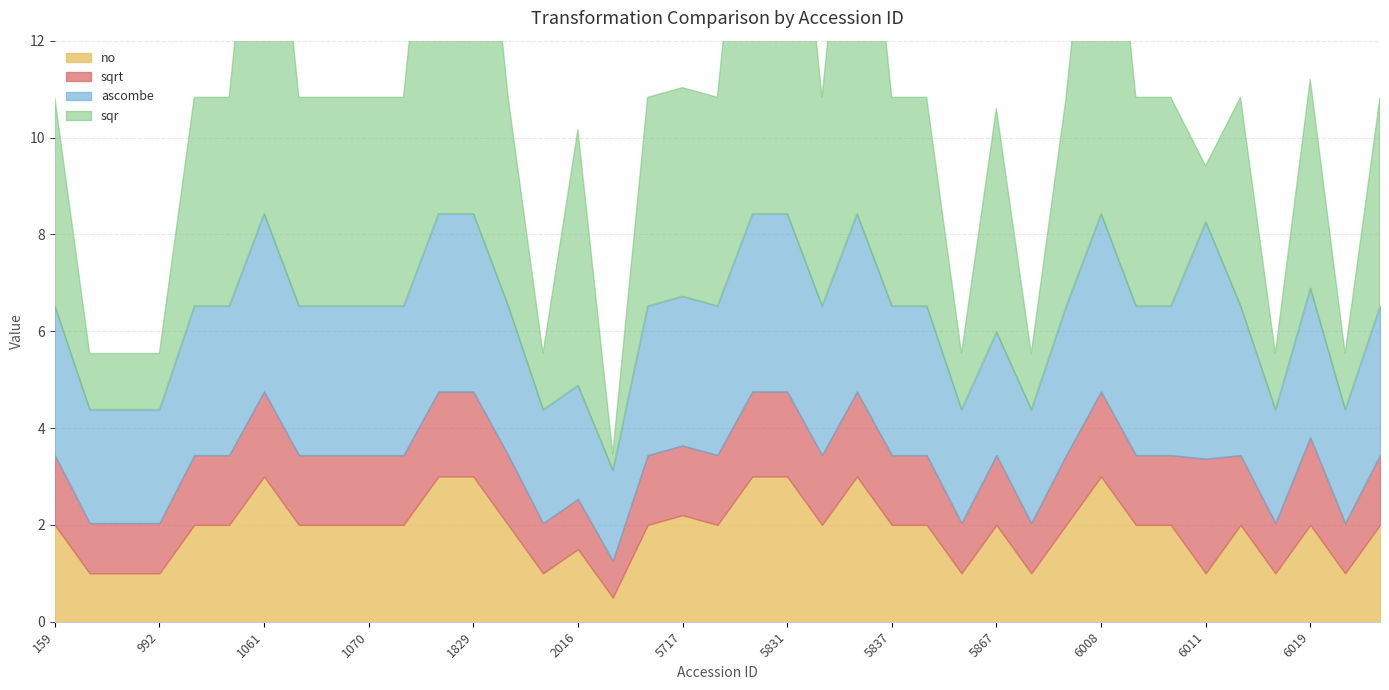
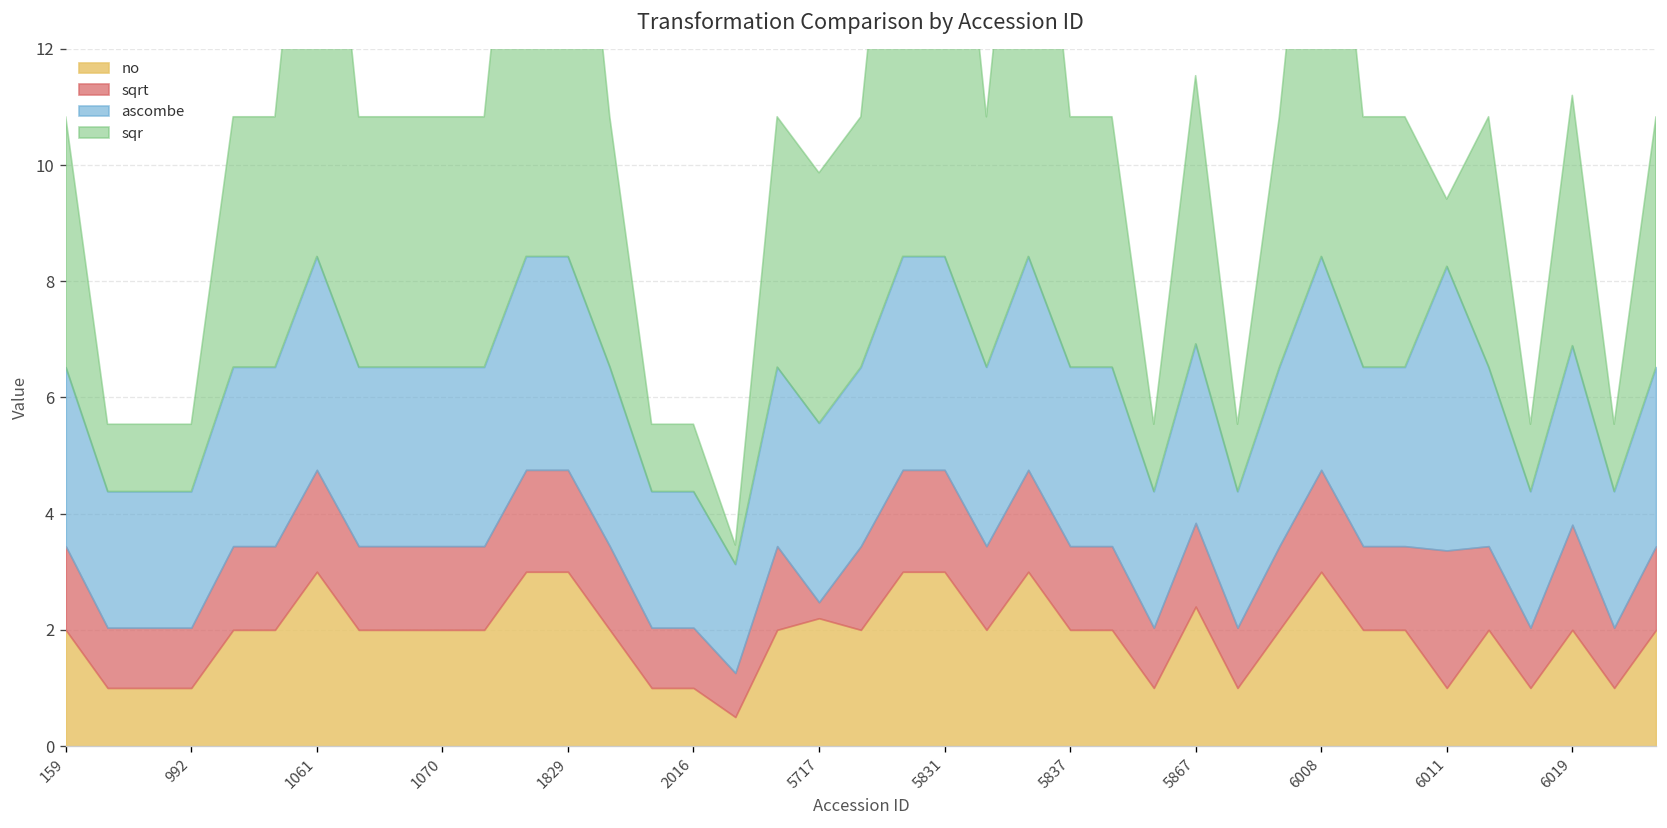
no, 2016: 1.5 -> 1.0
sqr, 2016: 5.3 -> 1.2
sqrt, 5717: 1.4 -> 0.3
no, 5867: 2.0 -> 2.4
ascombe, 5867: 2.5 -> 3.1
